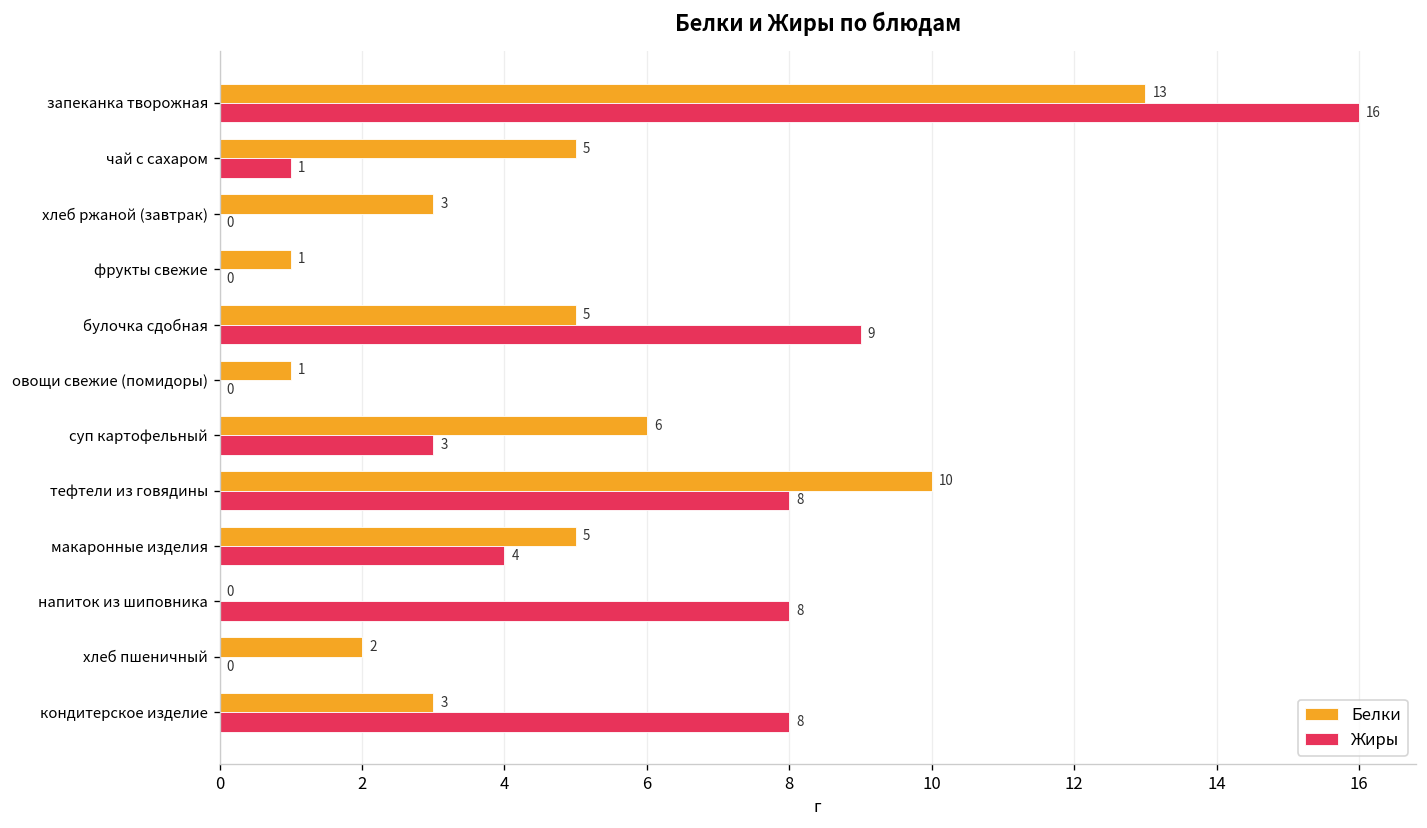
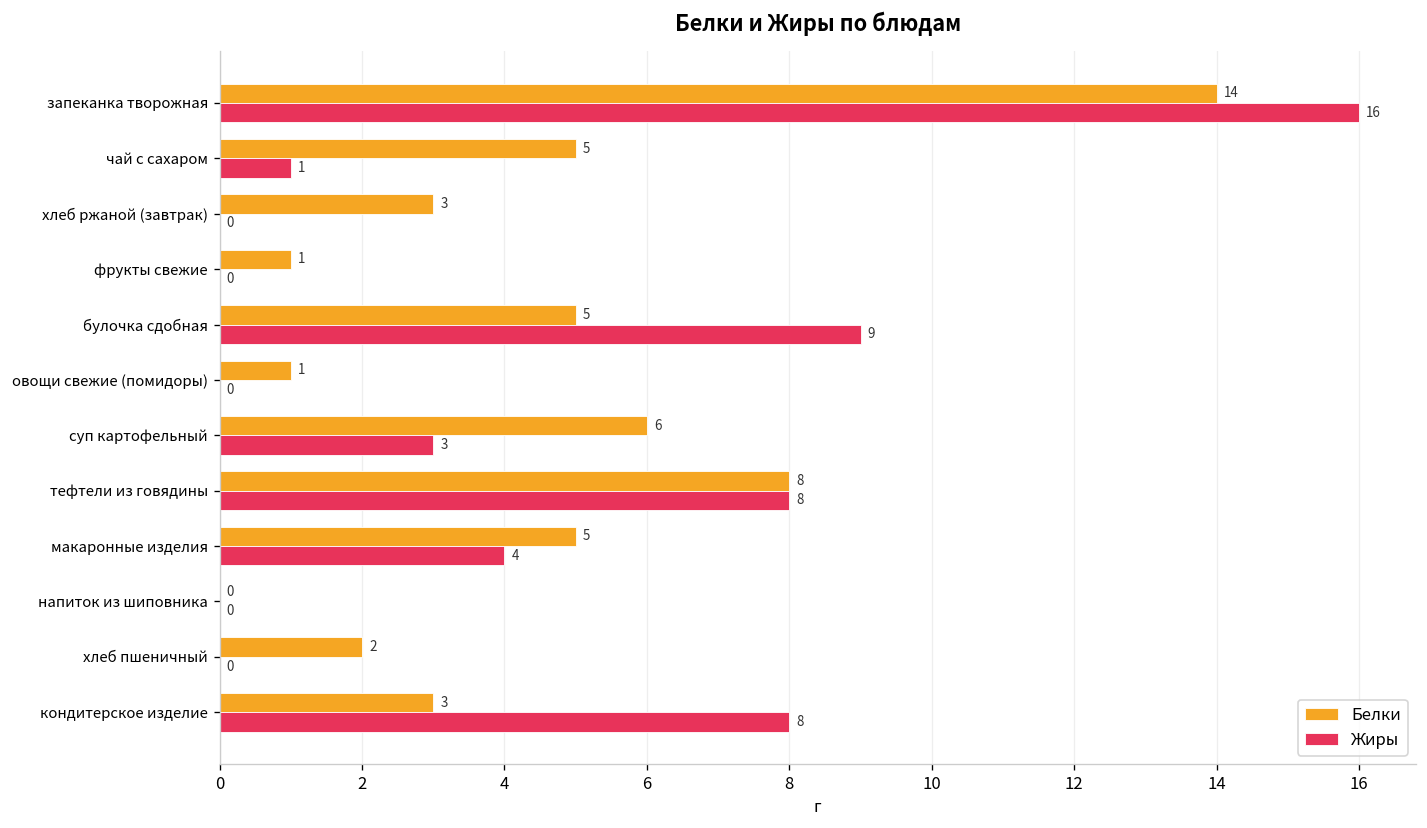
Белки, запеканка творожная: 13 -> 14
Белки, тефтели из говядины: 10 -> 8
Жиры, напиток из шиповника: 8 -> 0
